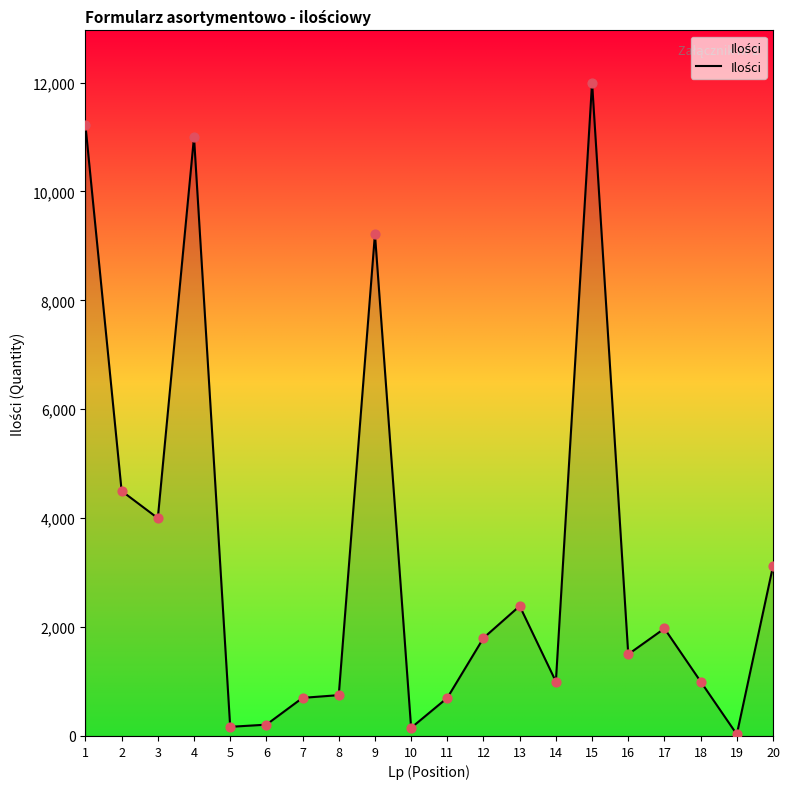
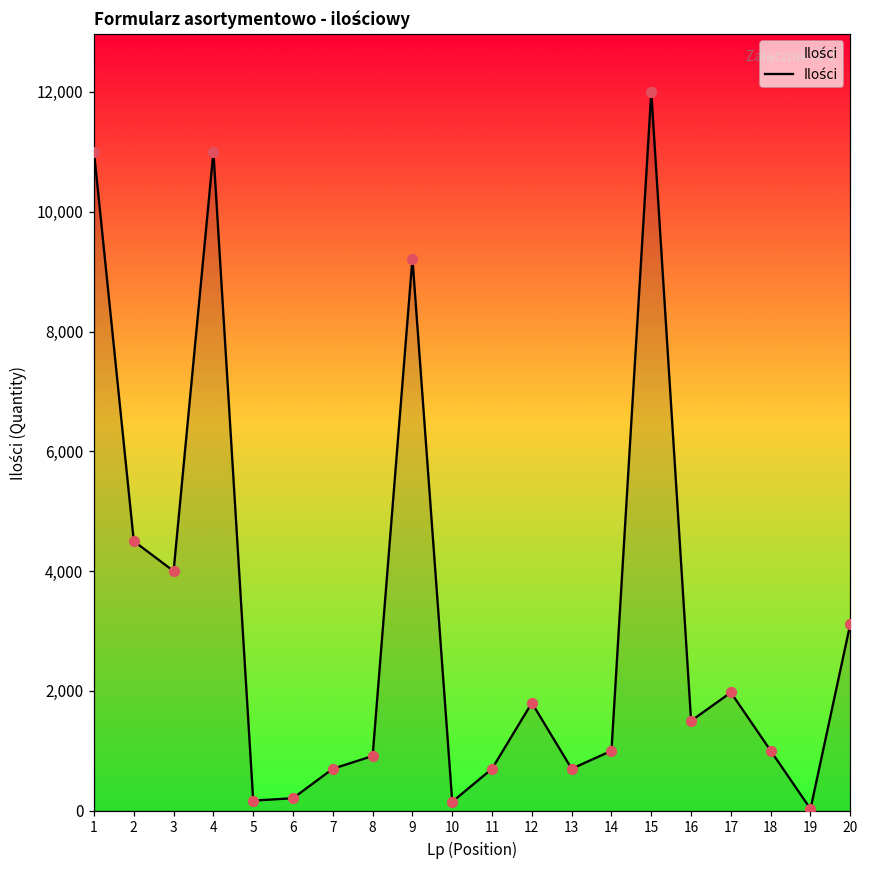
1: 11,200 -> 11,000
8: 800 -> 900
13: 2,400 -> 700
